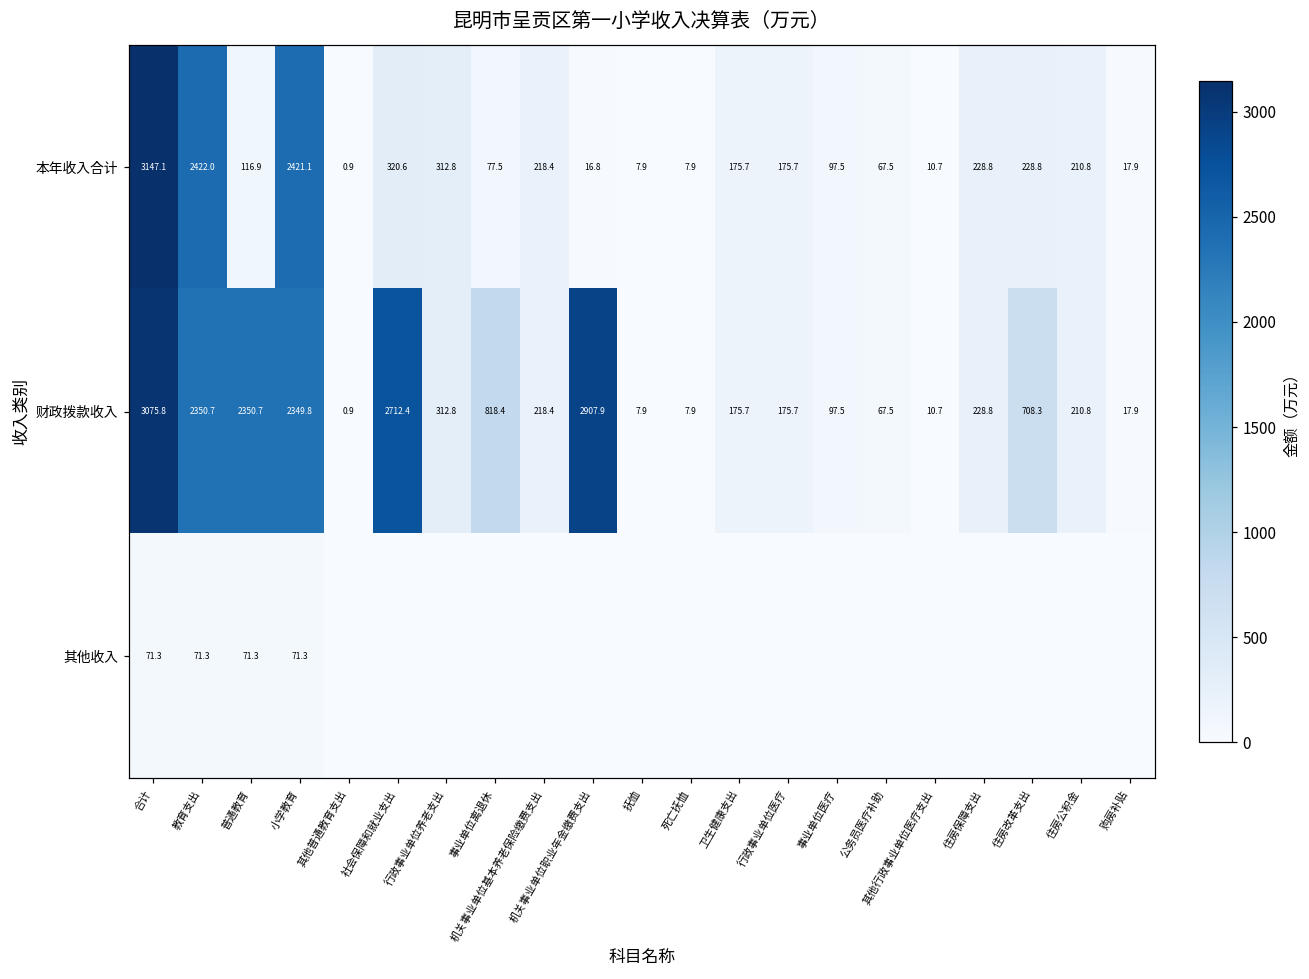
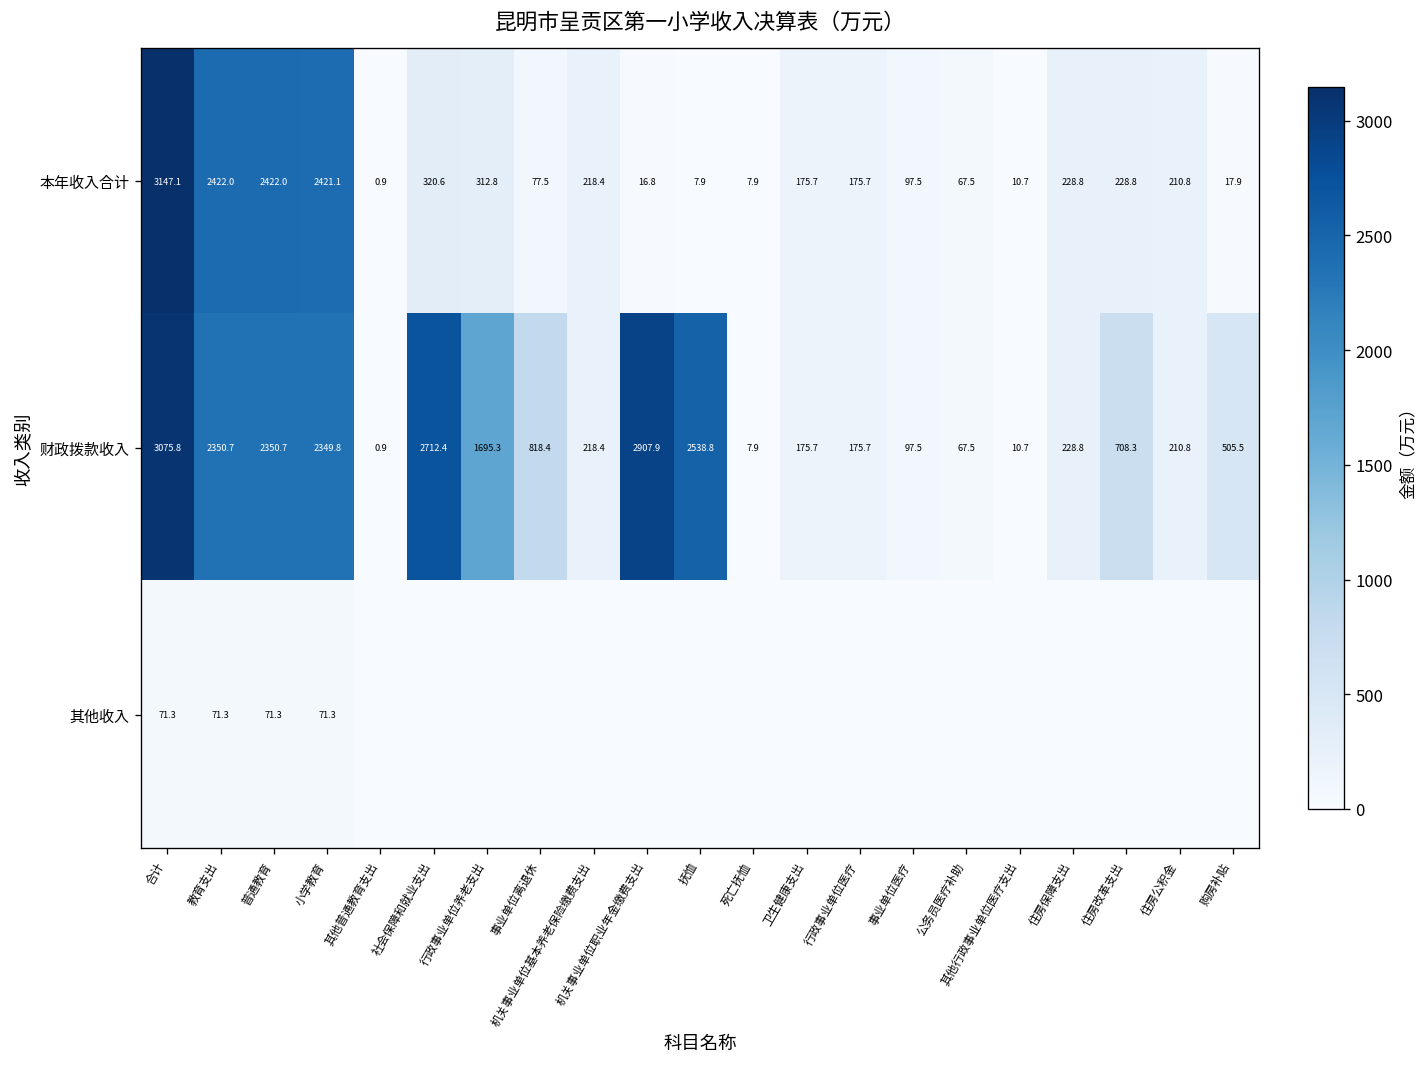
本年收入合计, 普通教育: 116.9 -> 2422.0
财政拨款收入, 行政事业单位养老支出: 312.8 -> 1695.3
财政拨款收入, 抚恤: 7.9 -> 2538.8
财政拨款收入, 购房补贴: 17.9 -> 505.5
